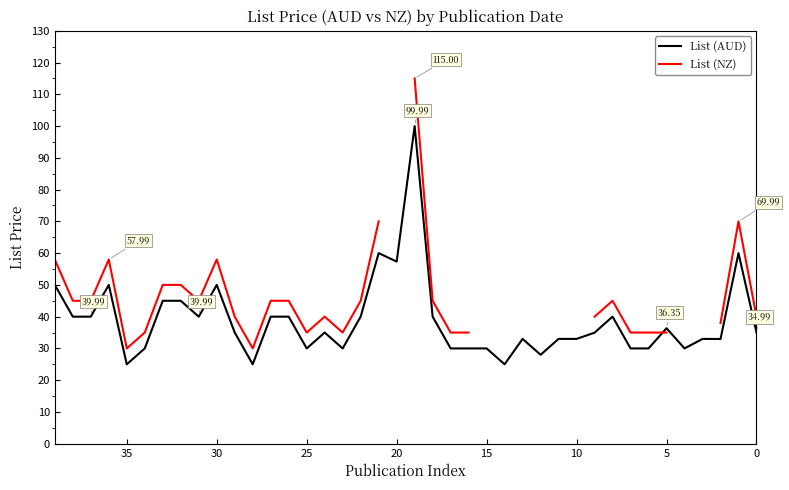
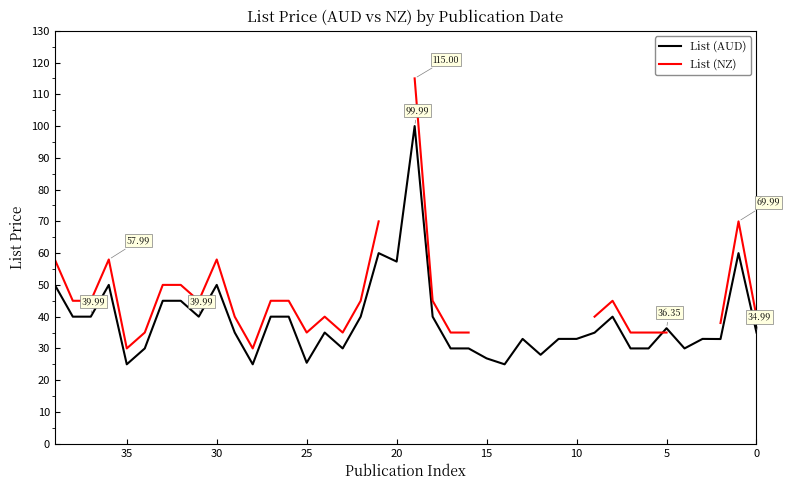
List (AUD), 25: 30 -> 25
List (AUD), 15: 30 -> 27
